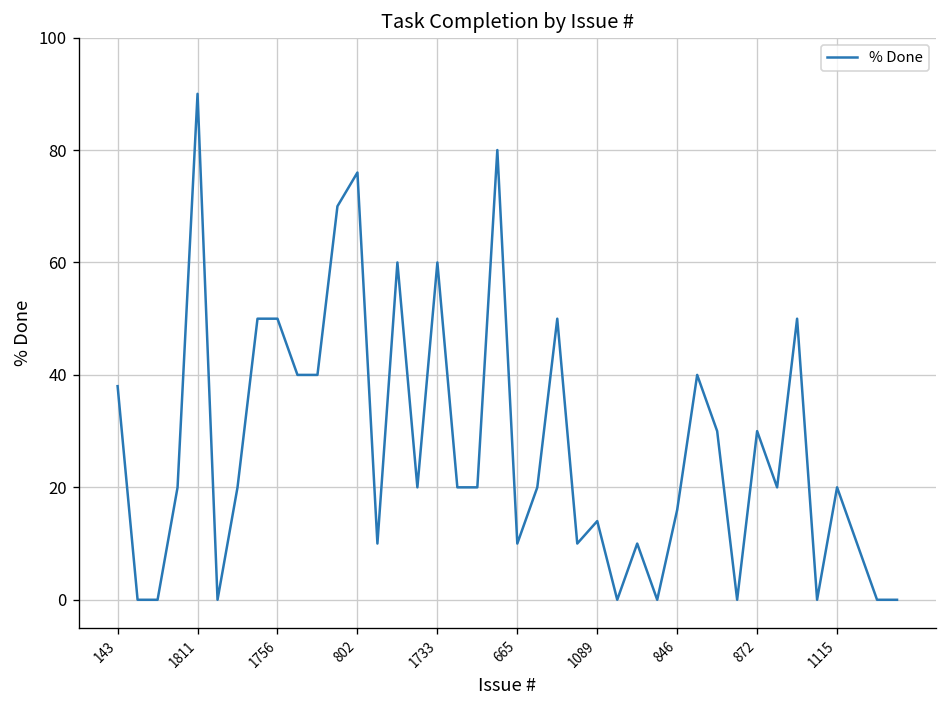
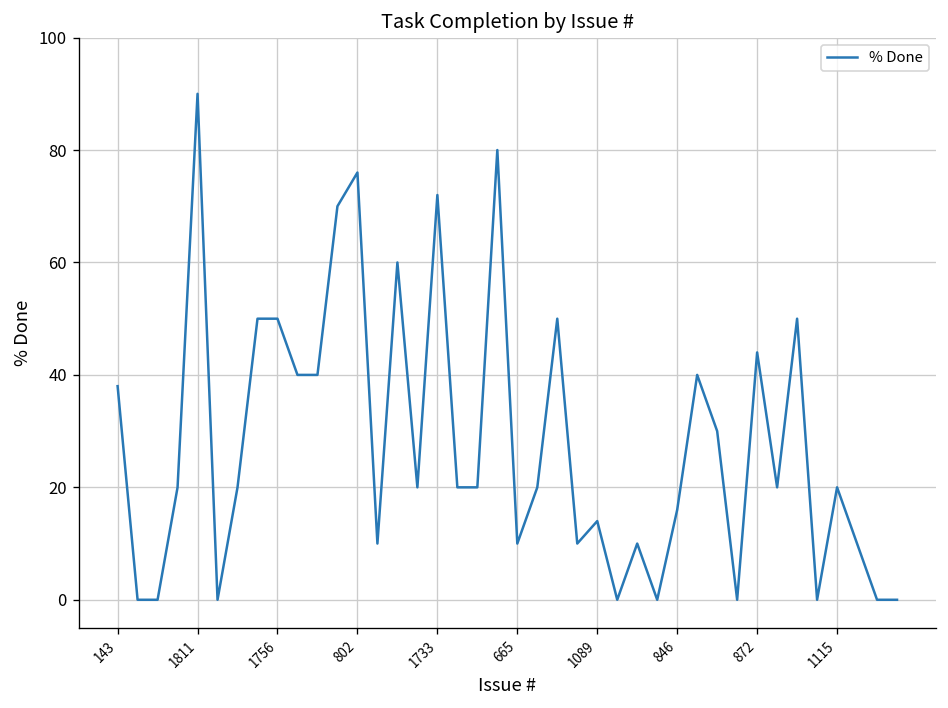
1733: 60 -> 72
872: 30 -> 44
